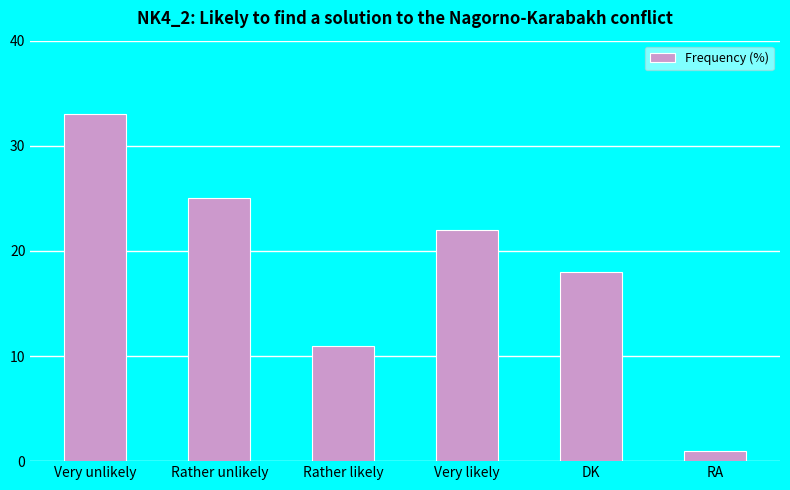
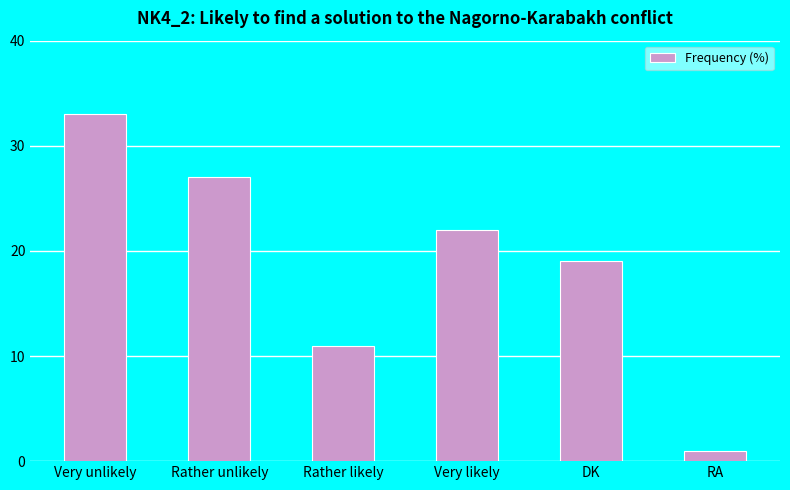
Rather unlikely: 25 -> 27
DK: 18 -> 19
